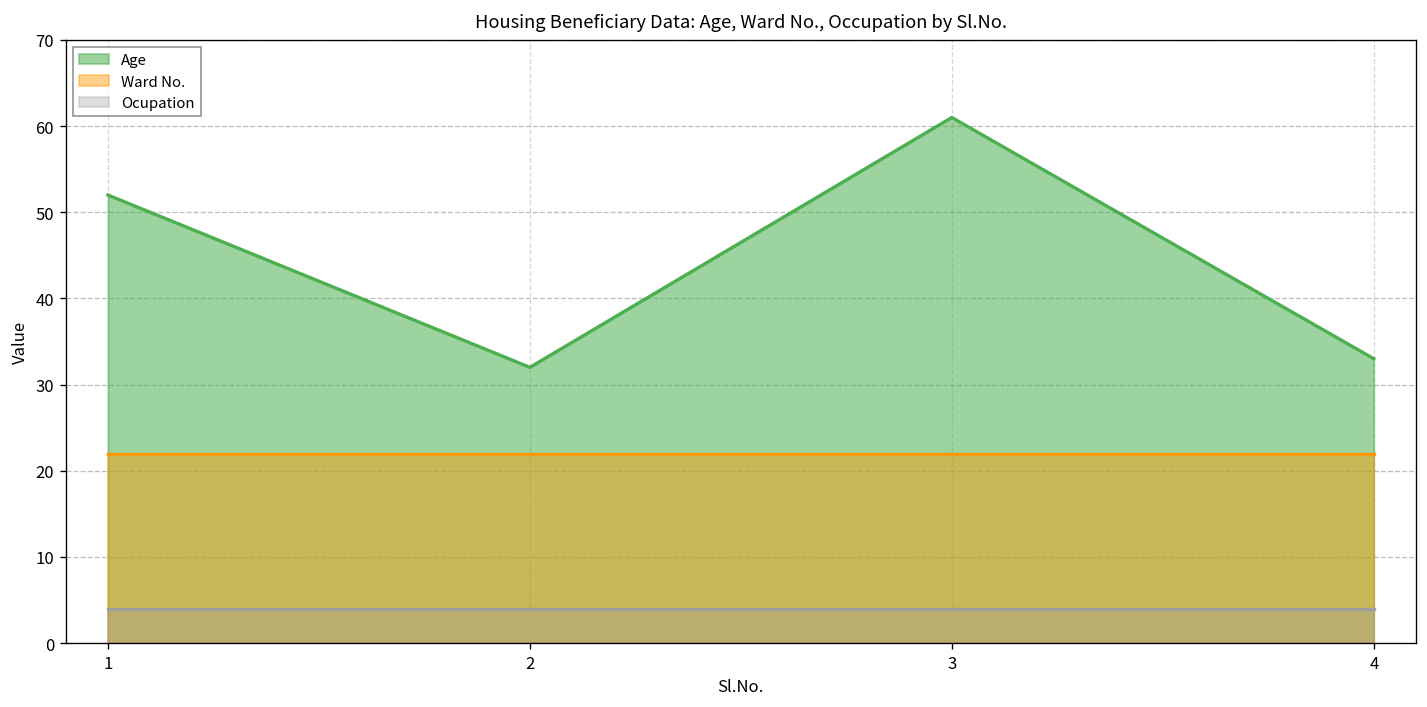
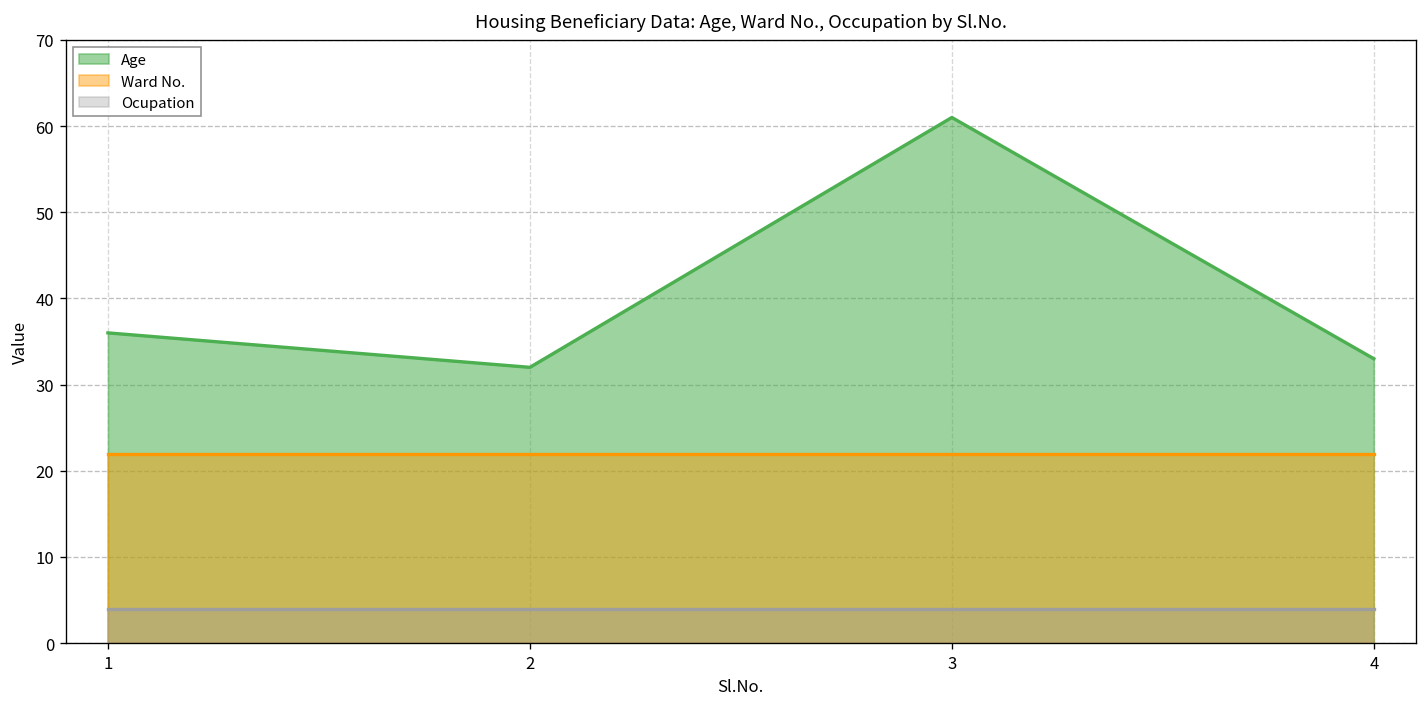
Age, 1: 52 -> 36
